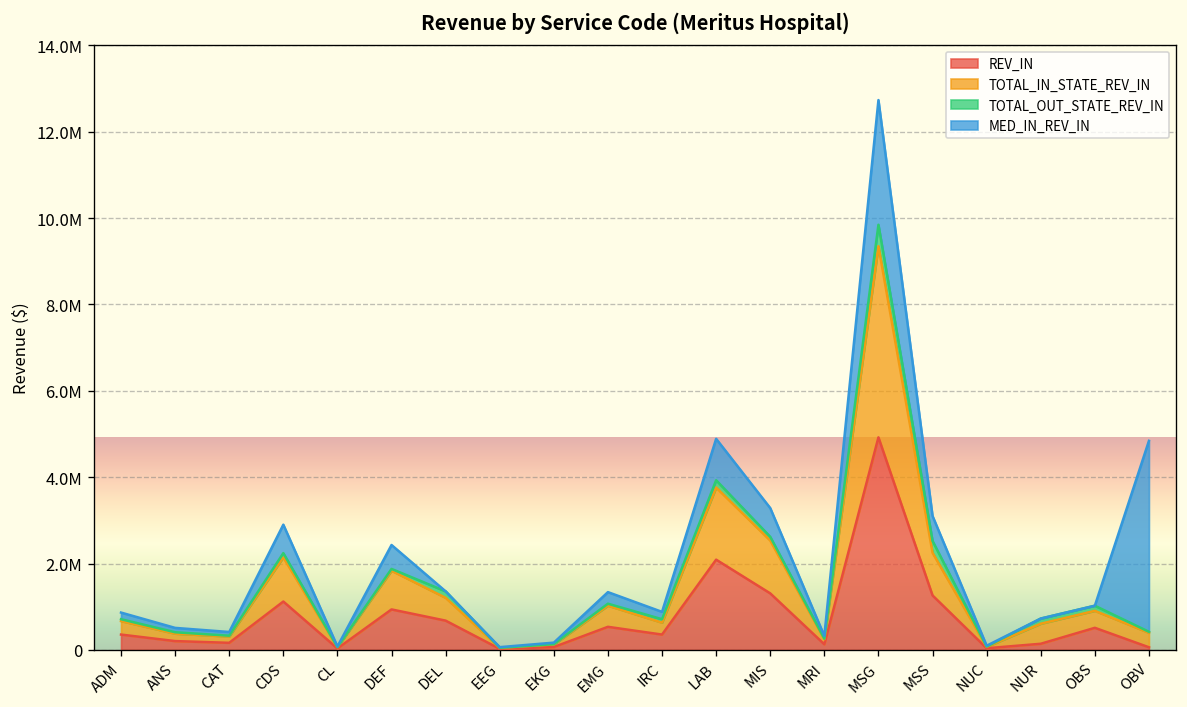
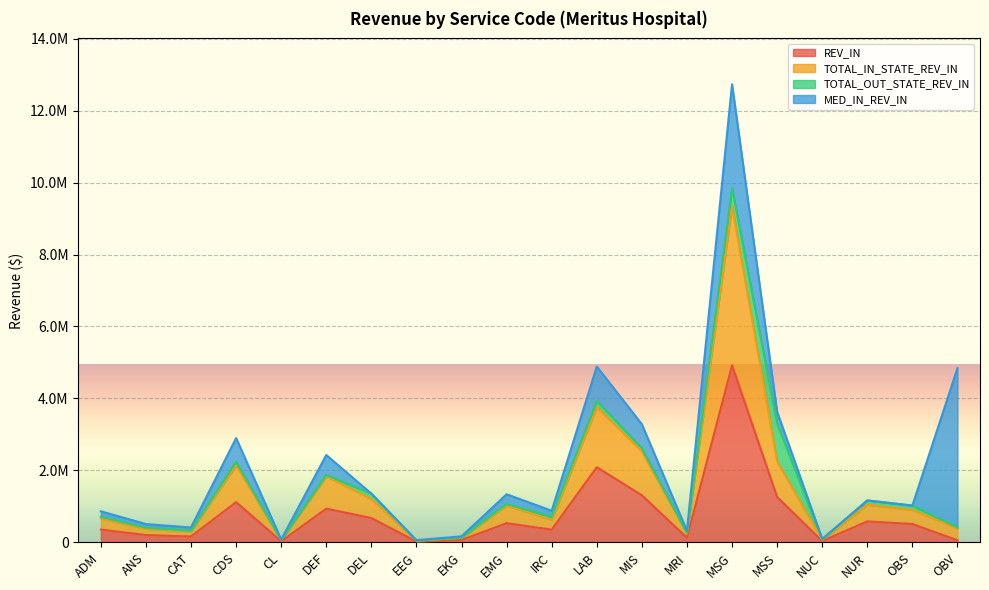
TOTAL_OUT_STATE_REV_IN, MSS: 300000 -> 1100000
MED_IN_REV_IN, MSS: 600000 -> 300000
REV_IN, NUR: 100000 -> 600000
